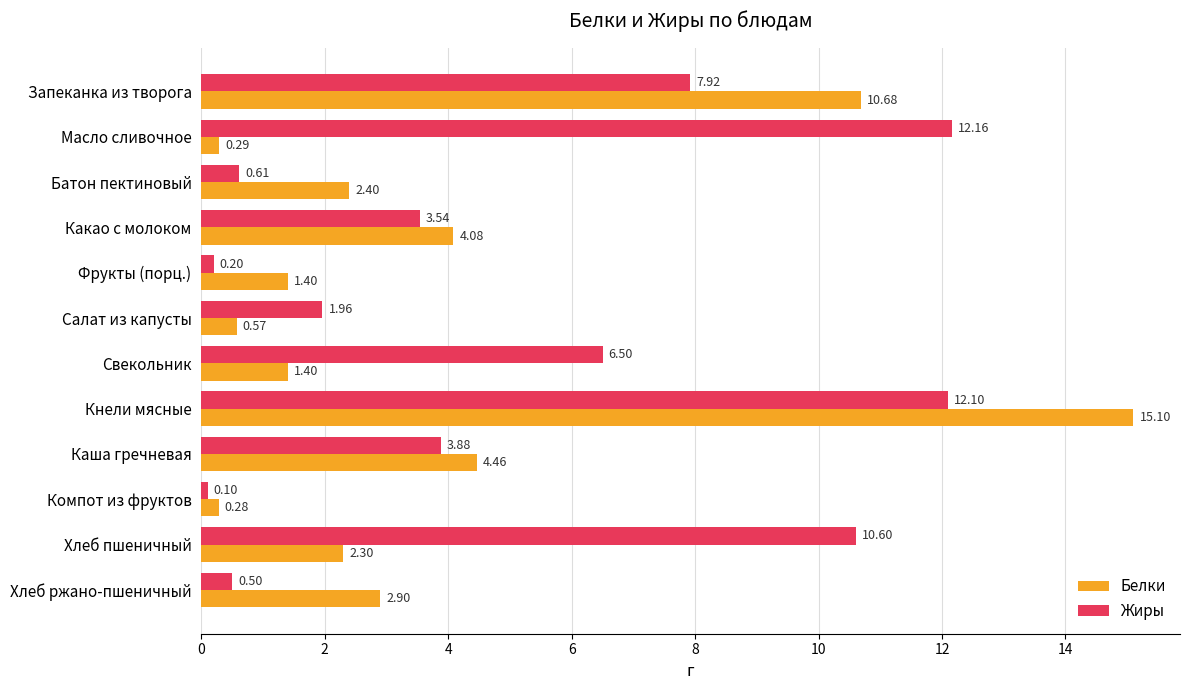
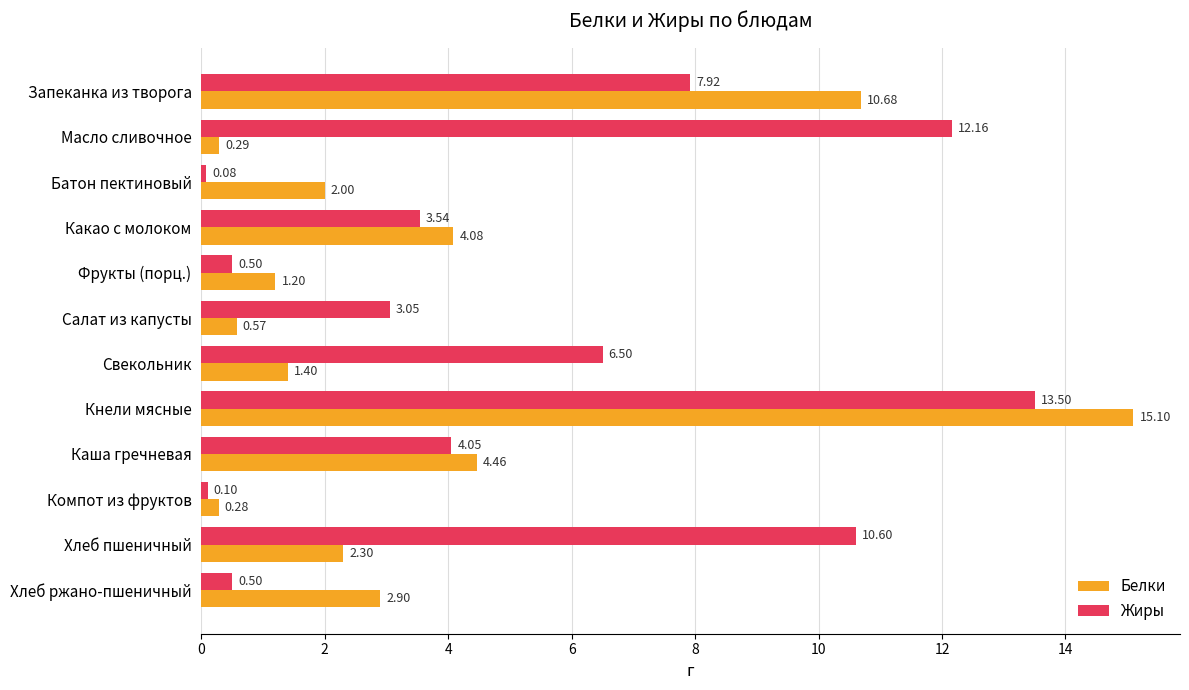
Жиры, Батон пектиновый: 0.61 -> 0.08
Белки, Батон пектиновый: 2.40 -> 2.00
Жиры, Фрукты (порц.): 0.20 -> 0.50
Белки, Фрукты (порц.): 1.40 -> 1.20
Жиры, Салат из капусты: 1.96 -> 3.05
Жиры, Кнели мясные: 12.10 -> 13.50
Жиры, Каша гречневая: 3.88 -> 4.05
